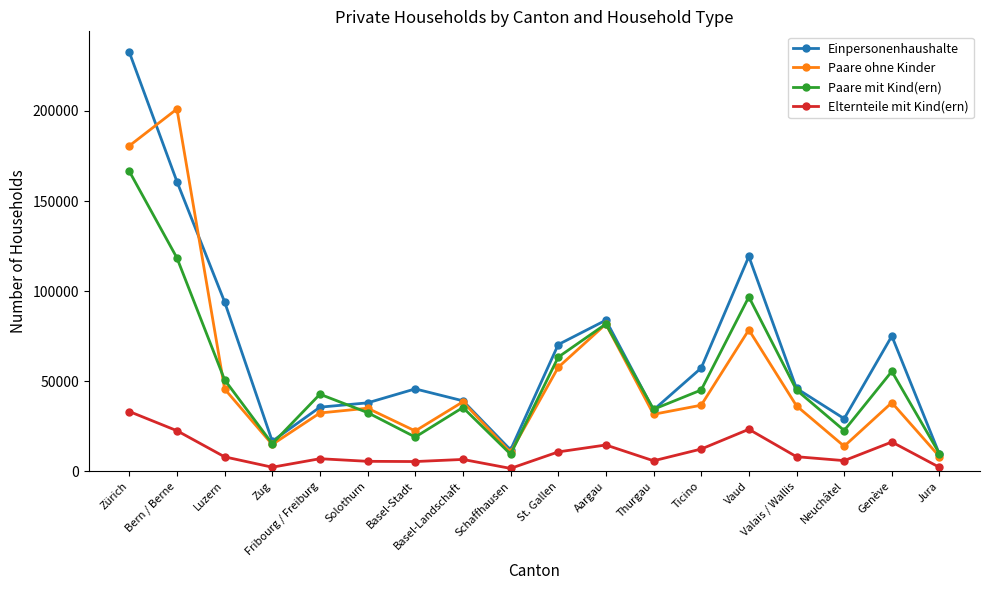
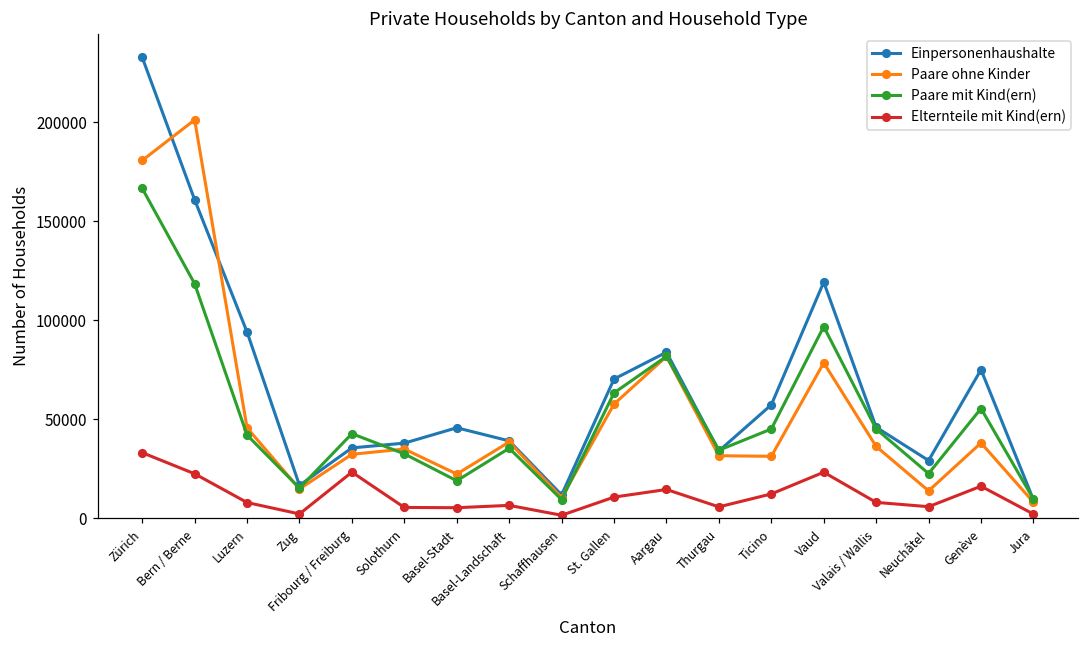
Paare mit Kind(ern), Luzern: 51000 -> 42000
Elternteile mit Kind(ern), Fribourg / Freiburg: 7000 -> 23000
Paare ohne Kinder, Ticino: 37000 -> 31000
